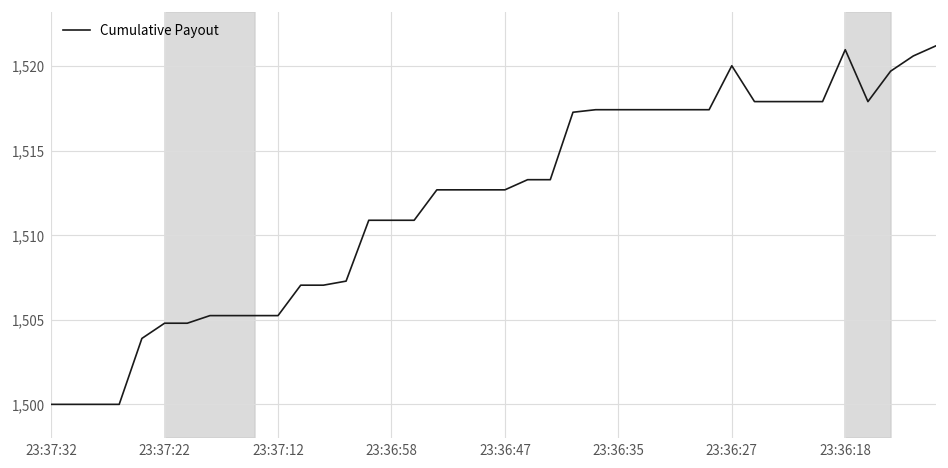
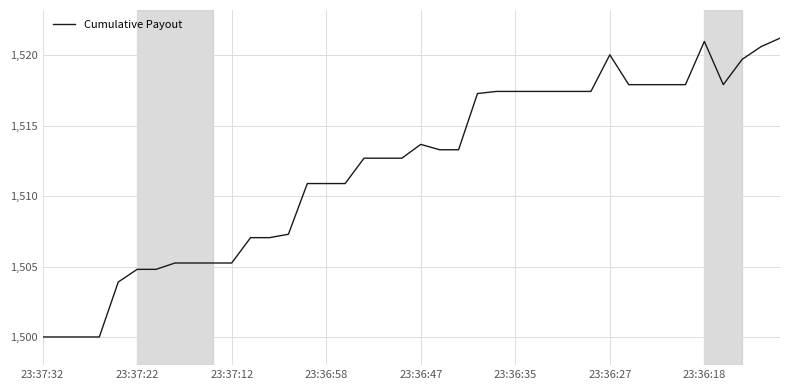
23:36:47: 1,512.7 -> 1,513.7
